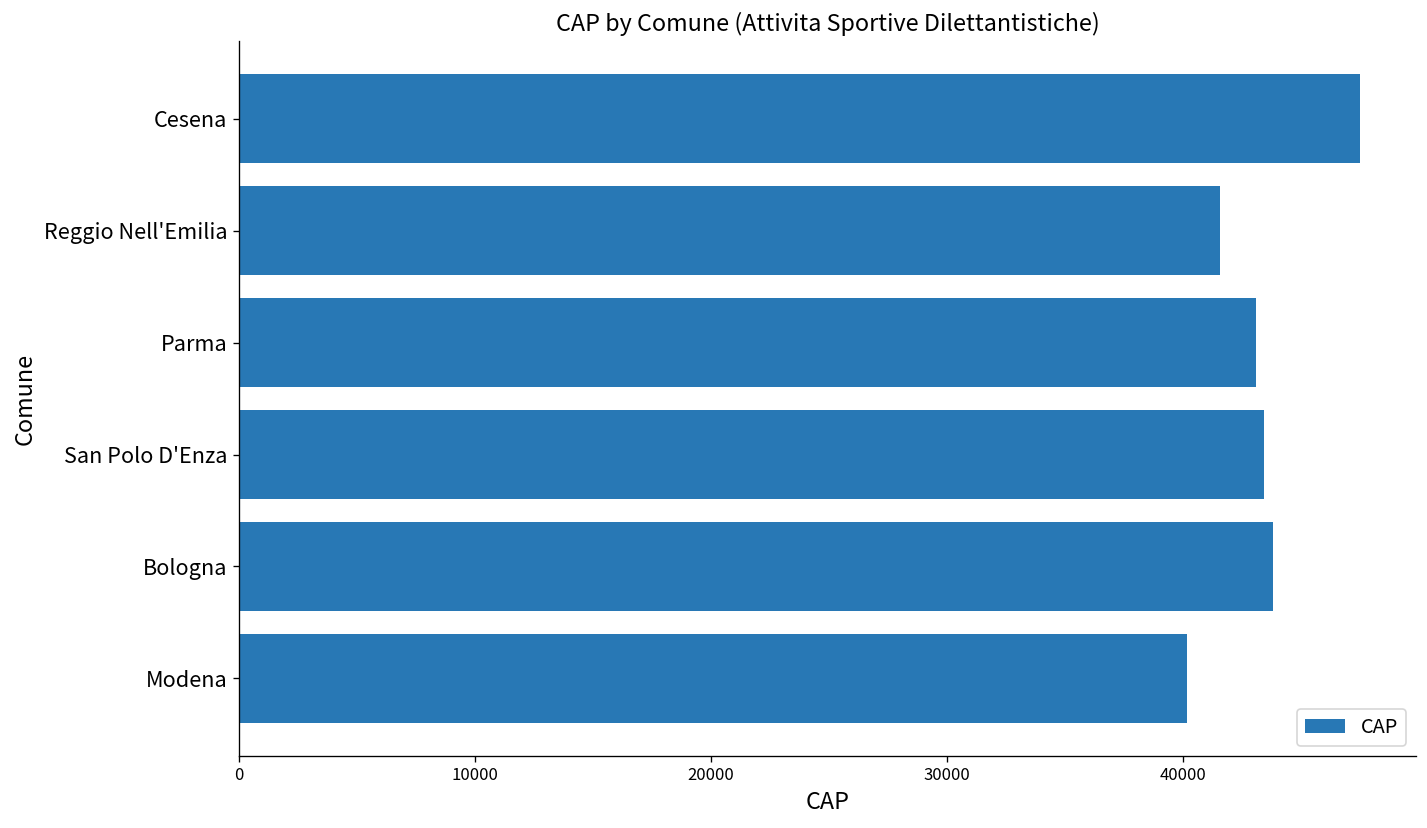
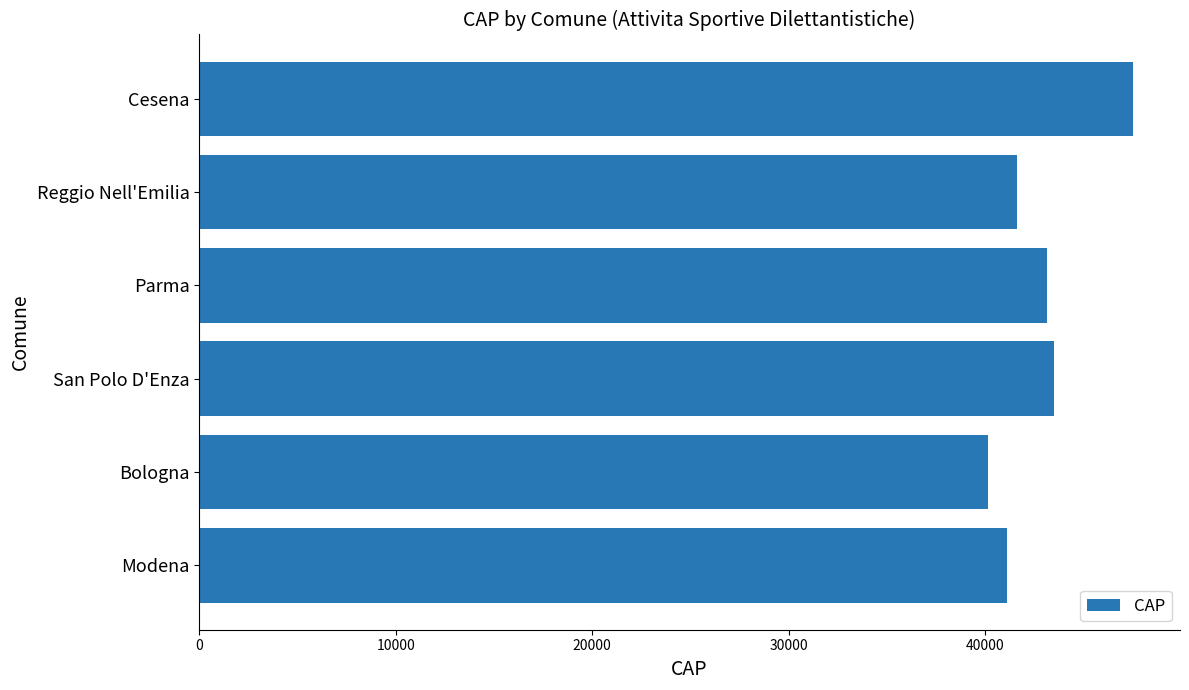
Bologna: 43800 -> 40100
Modena: 40200 -> 41100
